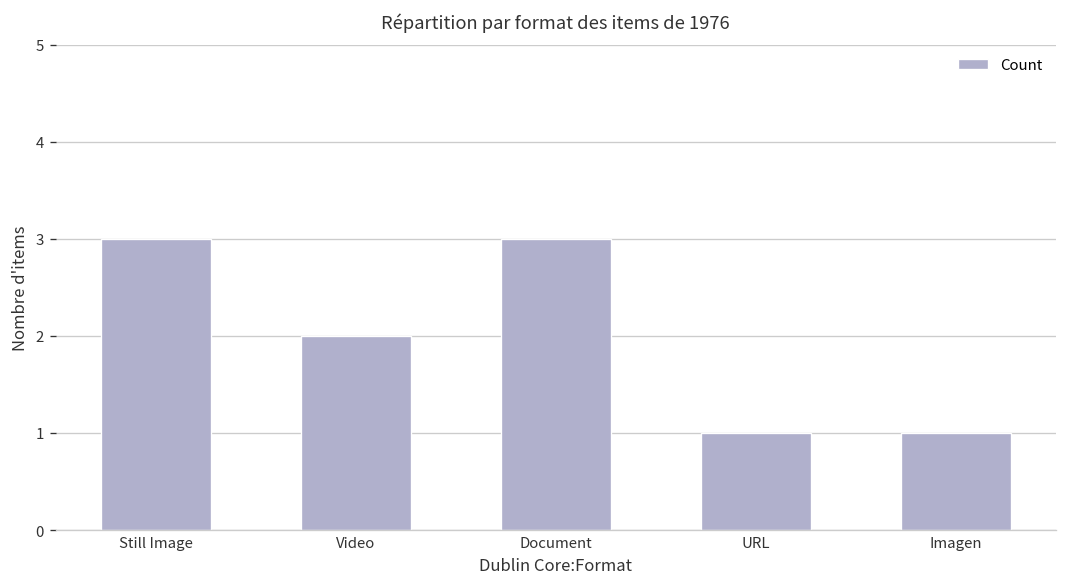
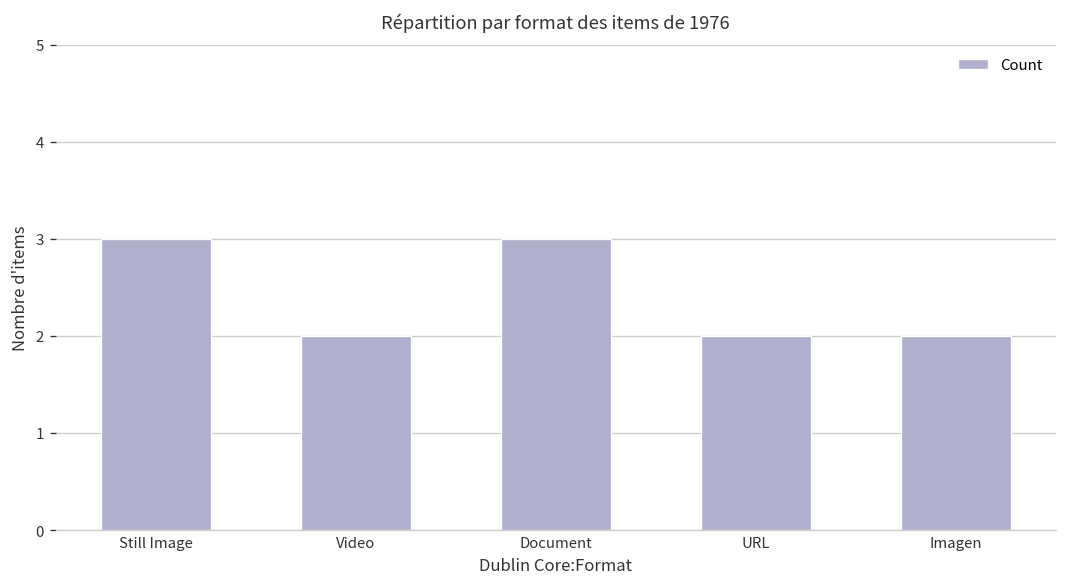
URL: 1 -> 2
Imagen: 1 -> 2
